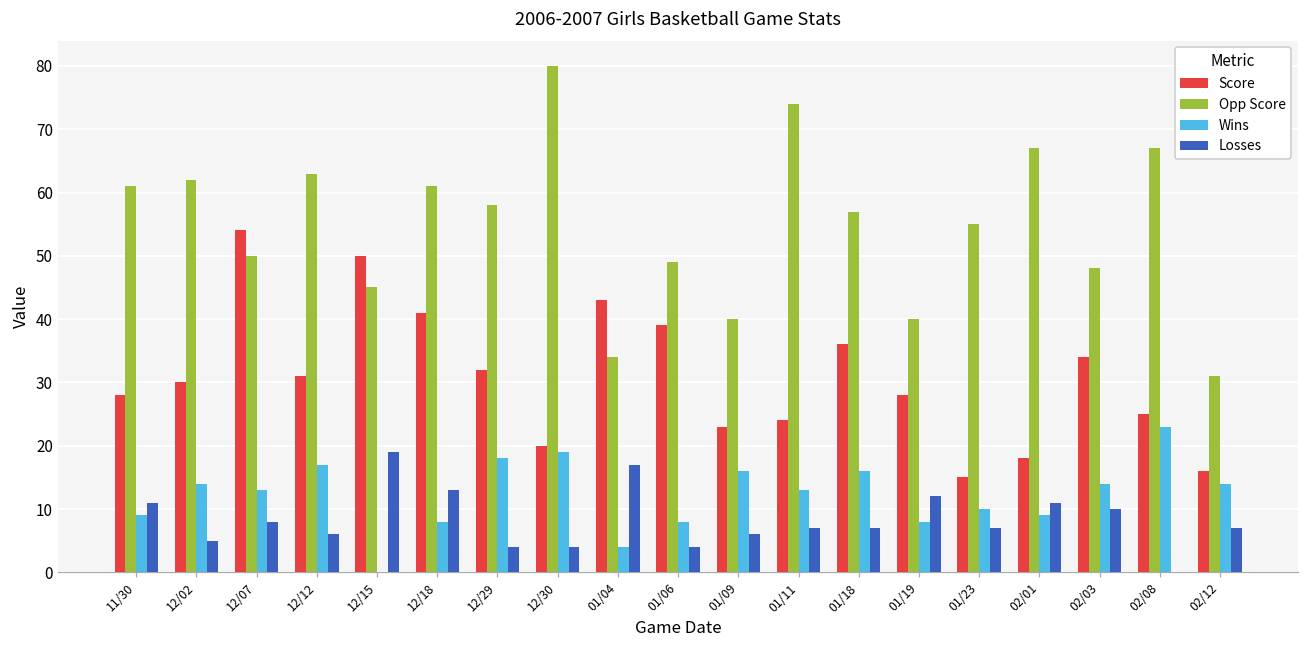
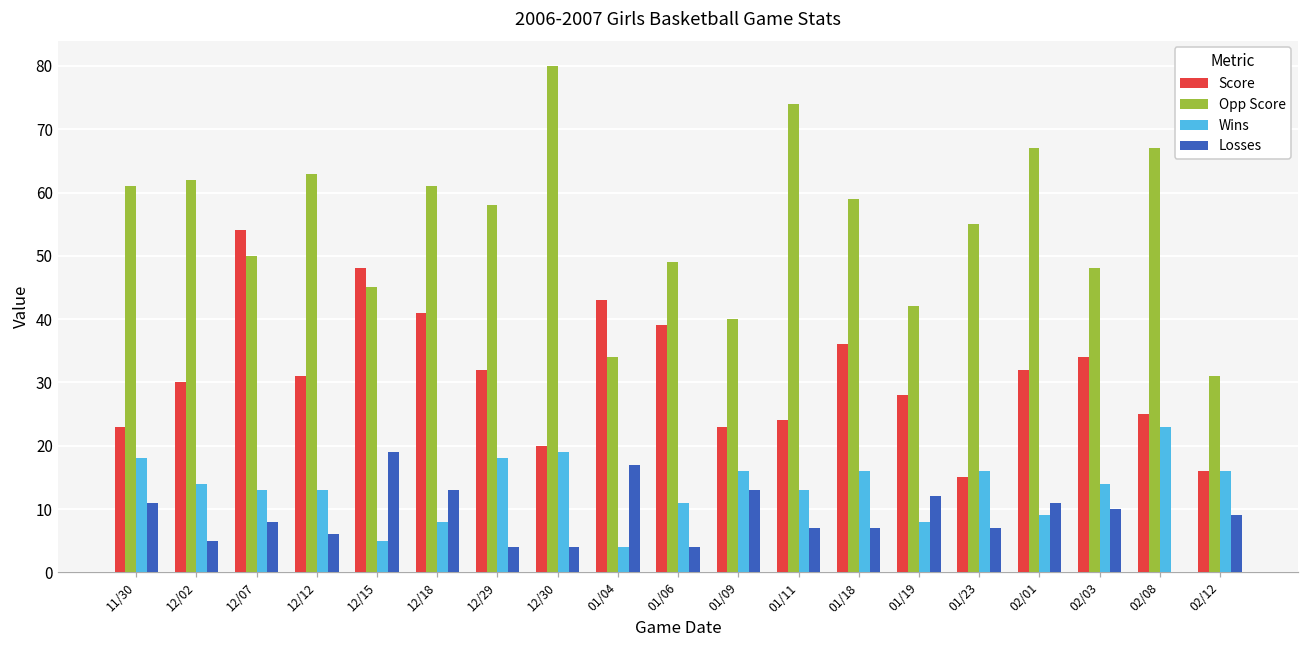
Score, 11/30: 28 -> 23
Wins, 11/30: 9 -> 18
Wins, 12/12: 17 -> 13
Score, 12/15: 50 -> 48
Wins, 12/15: 0 -> 5
Wins, 01/06: 8 -> 11
Losses, 01/09: 6 -> 13
Opp Score, 01/18: 57 -> 59
Opp Score, 01/19: 40 -> 42
Wins, 01/23: 10 -> 16
Score, 02/01: 18 -> 32
Wins, 02/12: 14 -> 16
Losses, 02/12: 7 -> 9
